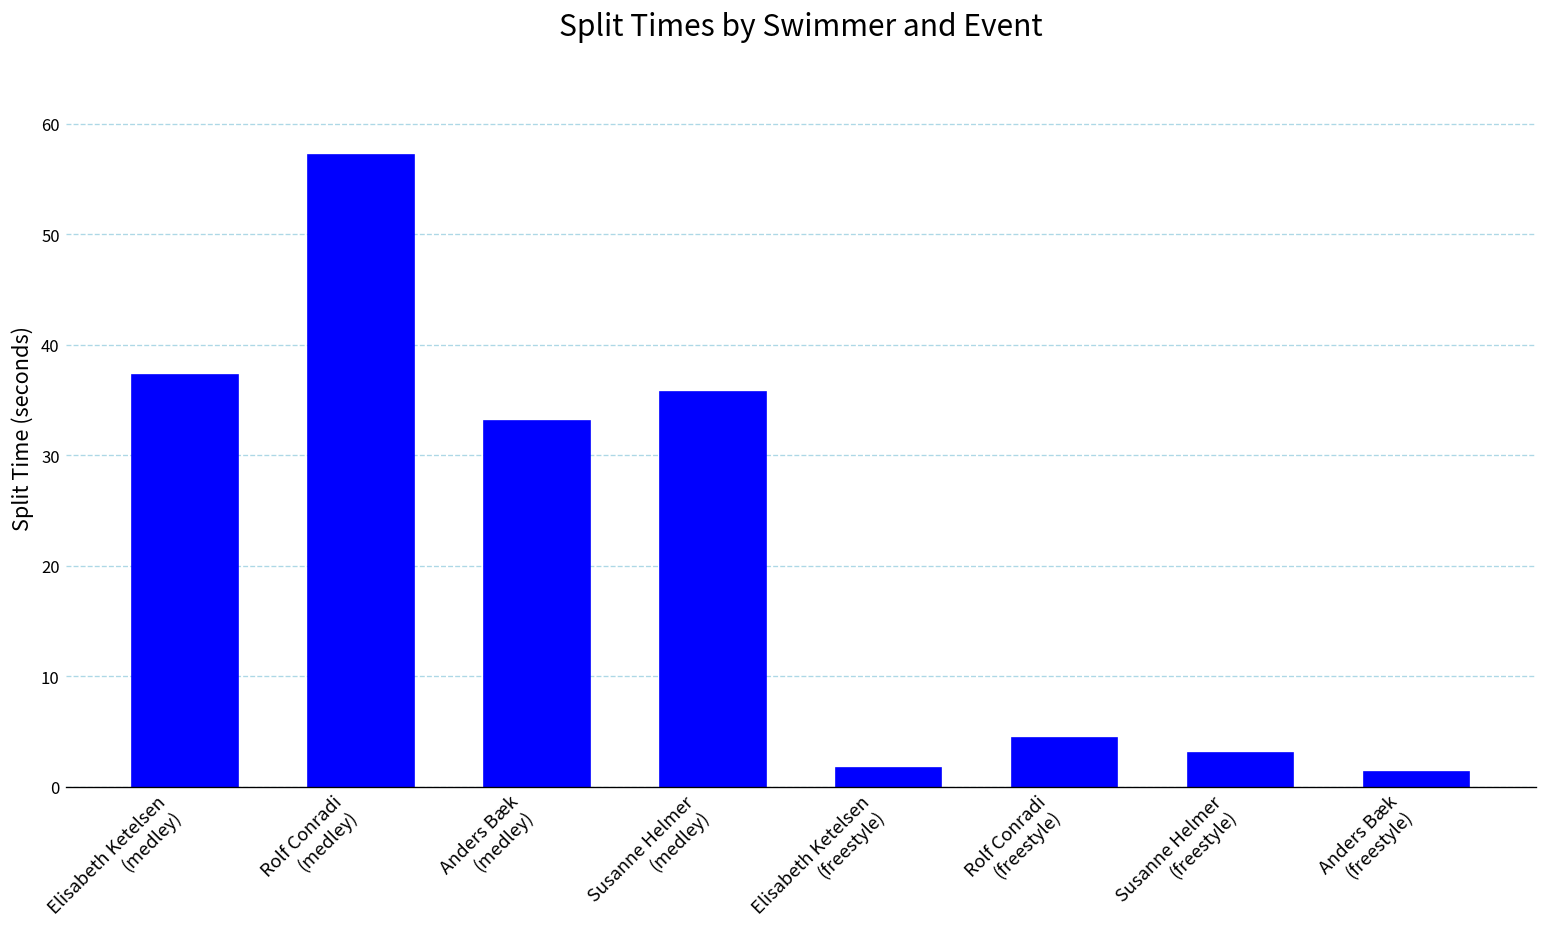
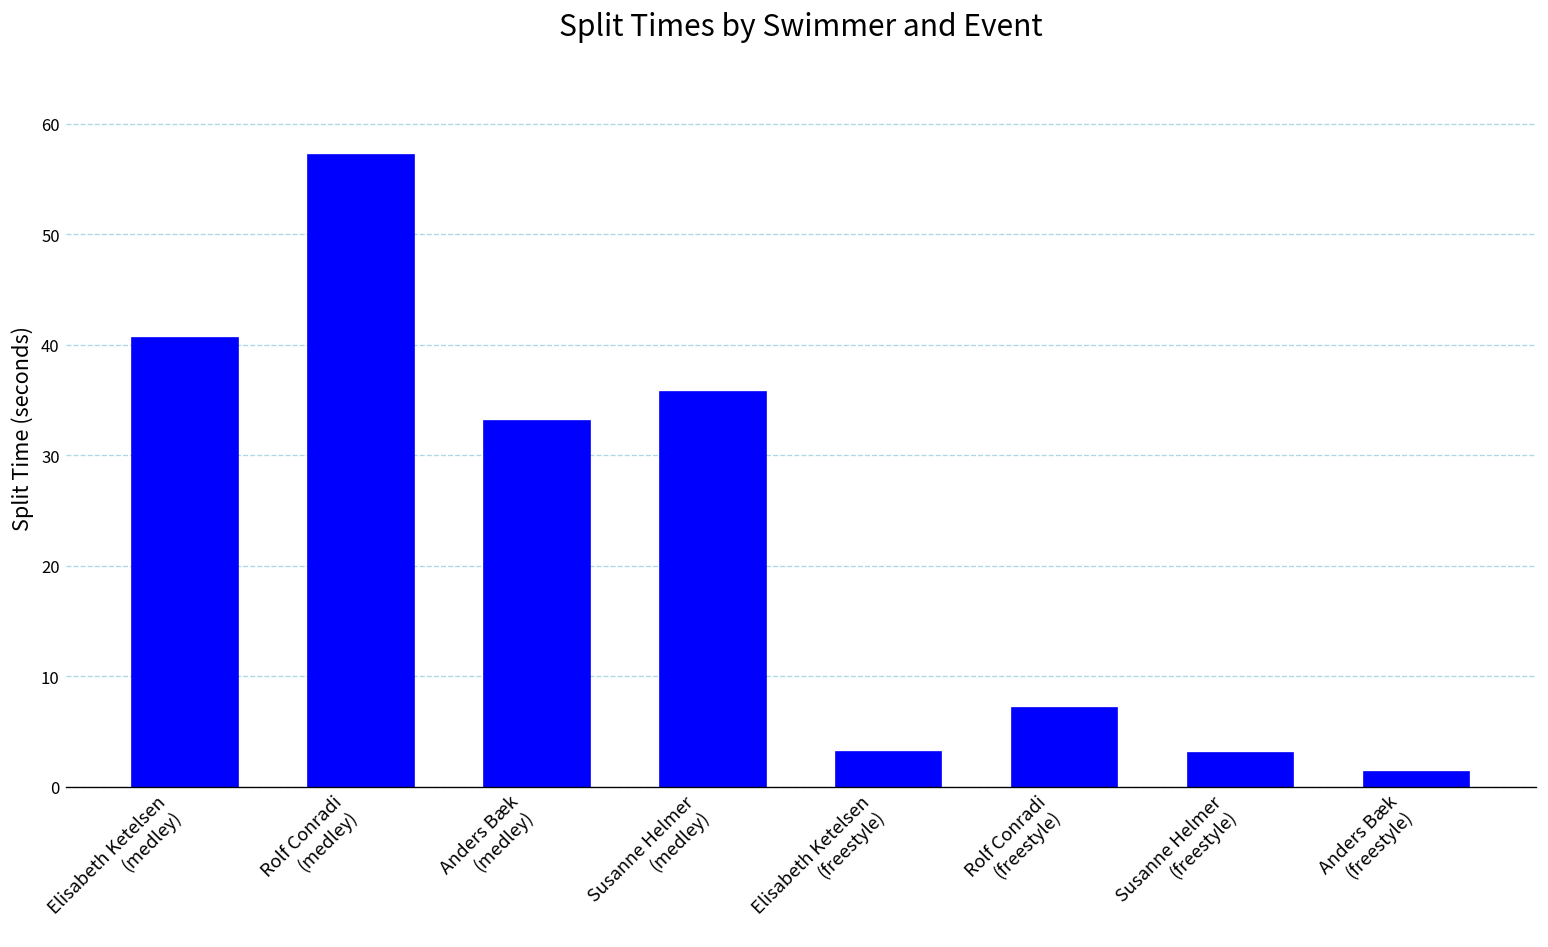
Elisabeth Ketelsen (medley): 37 -> 41
Elisabeth Ketelsen (freestyle): 2 -> 3
Rolf Conradi (freestyle): 4 -> 7
